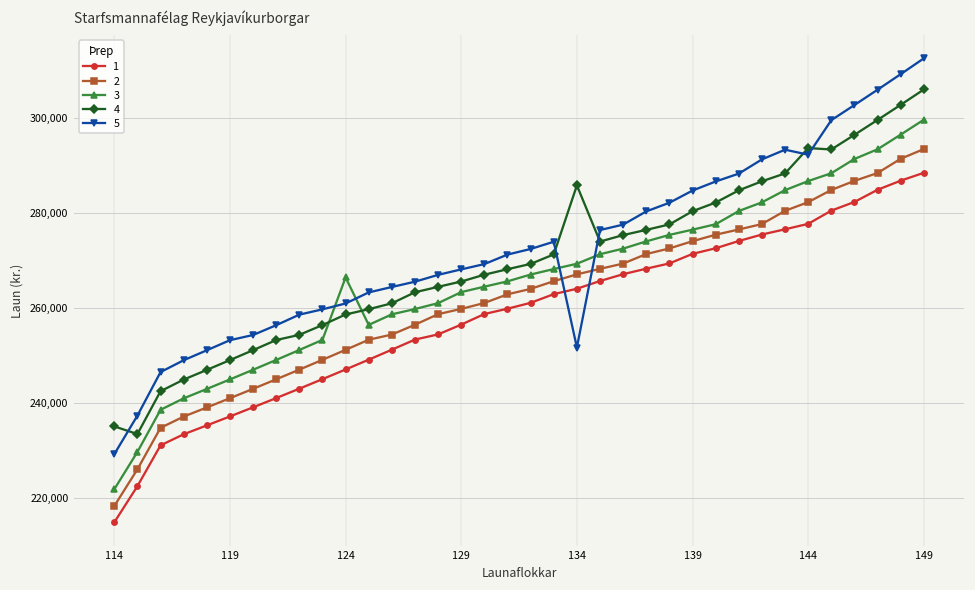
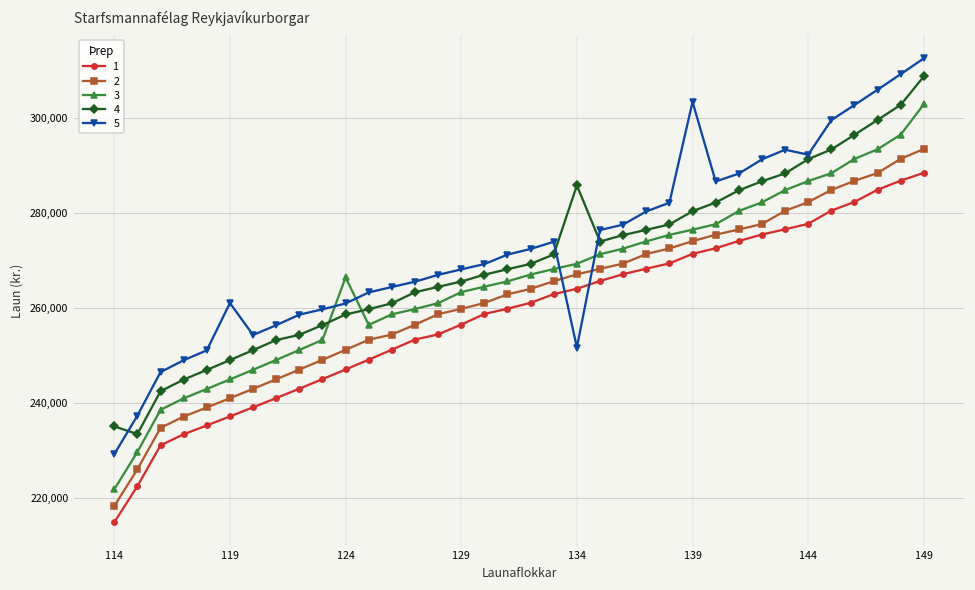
5, 119: 253,000 -> 261,000
5, 139: 285,000 -> 303,000
4, 144: 294,000 -> 291,000
3, 149: 300,000 -> 303,000
4, 149: 306,000 -> 309,000
